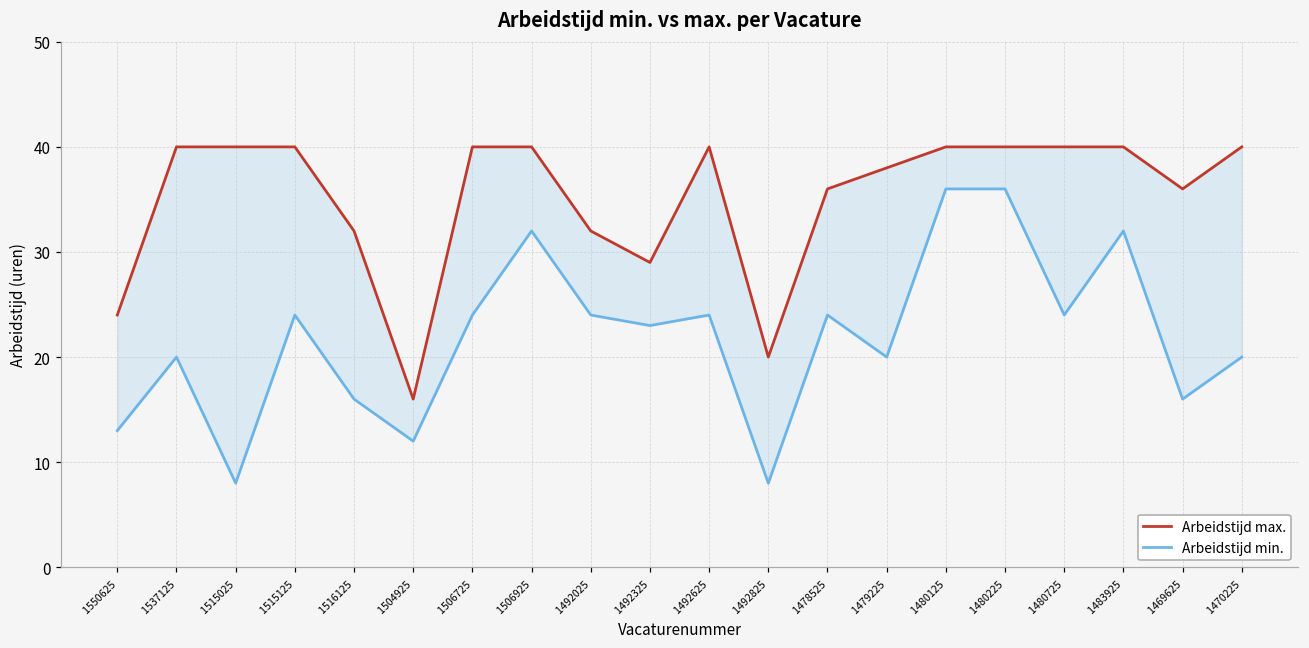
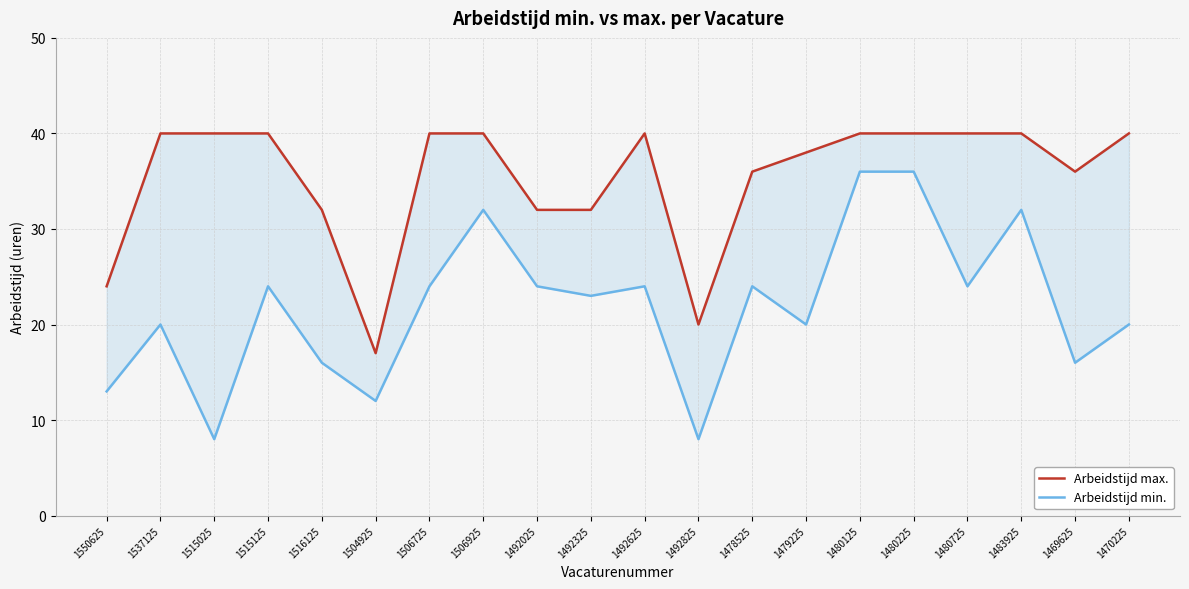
Arbeidstijd max., 1504925: 16 -> 17
Arbeidstijd max., 1492325: 29 -> 32
